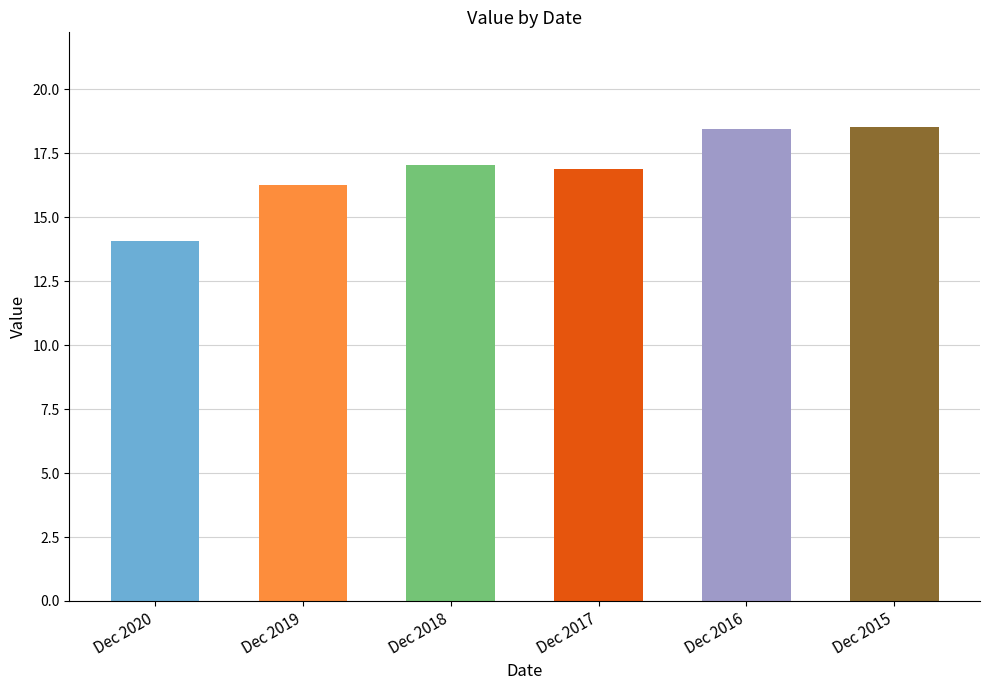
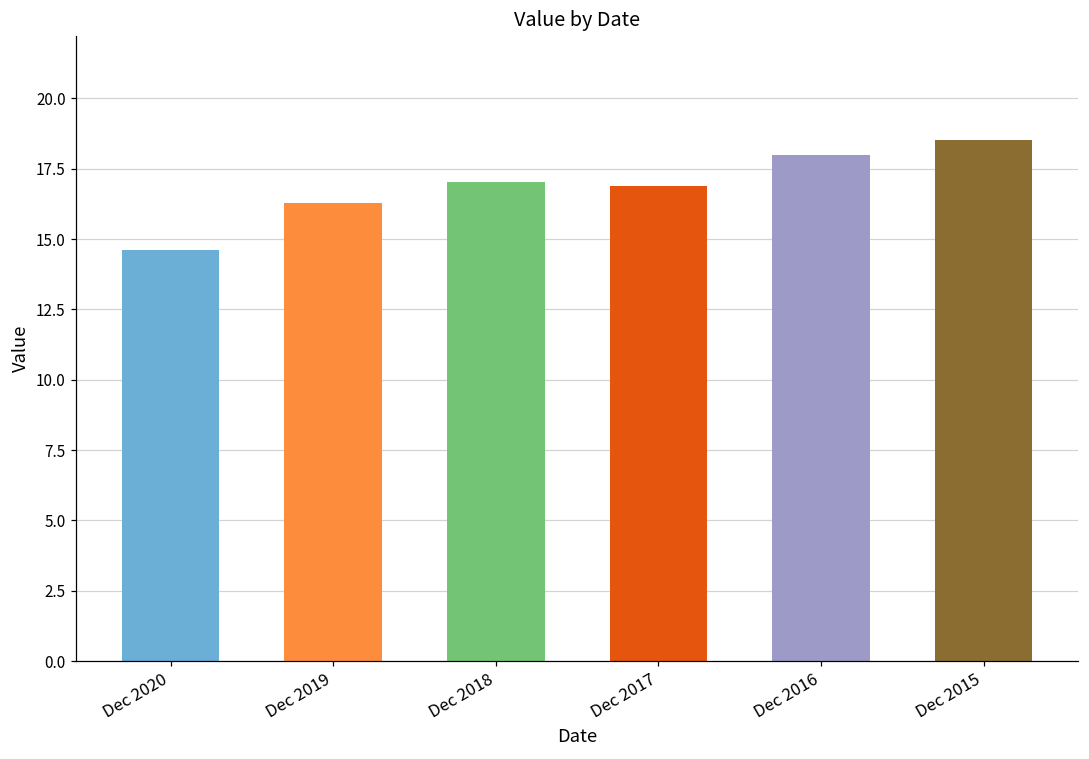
Dec 2020: 14.1 -> 14.6
Dec 2016: 18.5 -> 18.0
